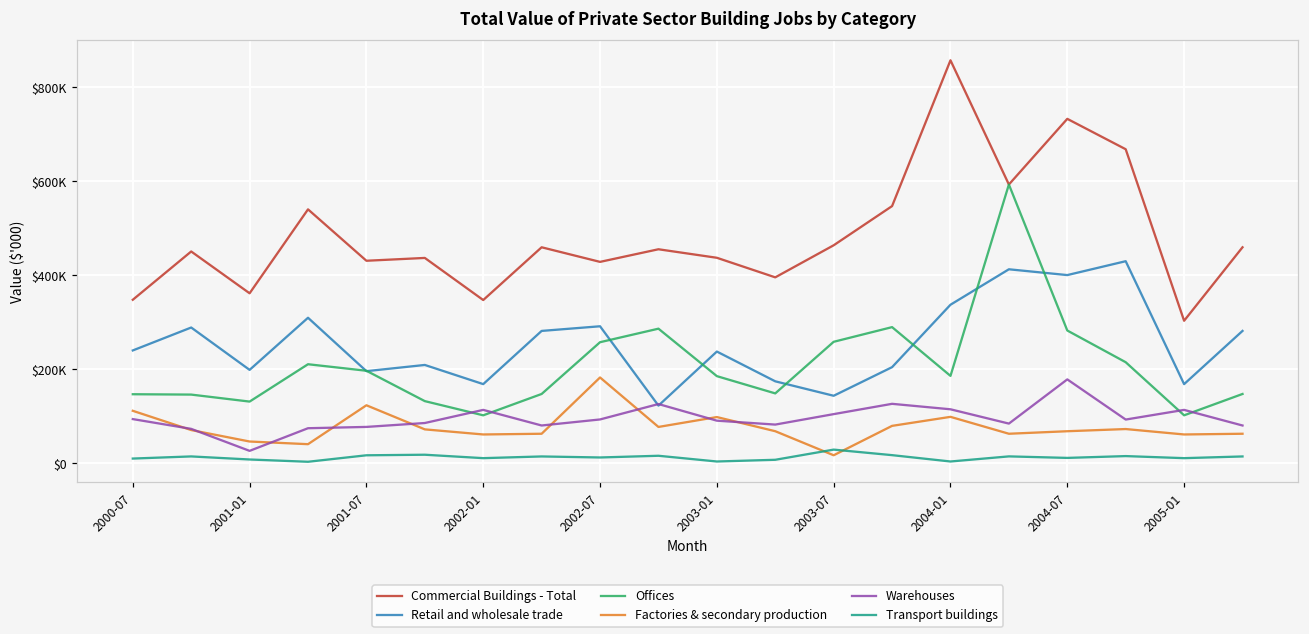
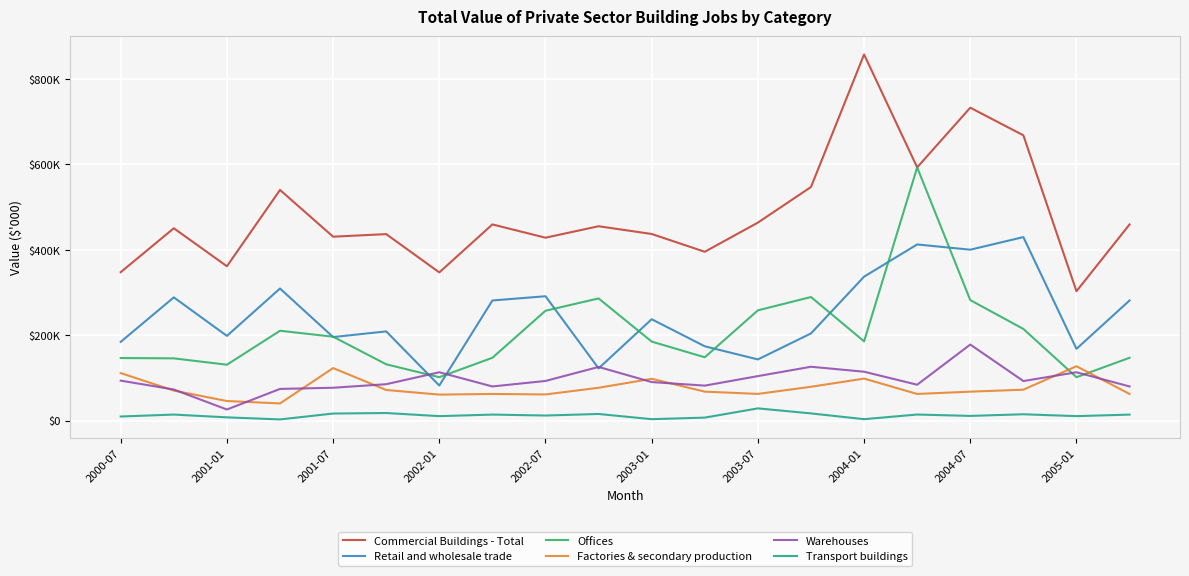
Retail and wholesale trade, 2000-07: $240000 -> $180000
Retail and wholesale trade, 2002-01: $170000 -> $80000
Factories & secondary production, 2002-07: $180000 -> $60000
Factories & secondary production, 2003-07: $20000 -> $60000
Factories & secondary production, 2005-01: $60000 -> $130000
